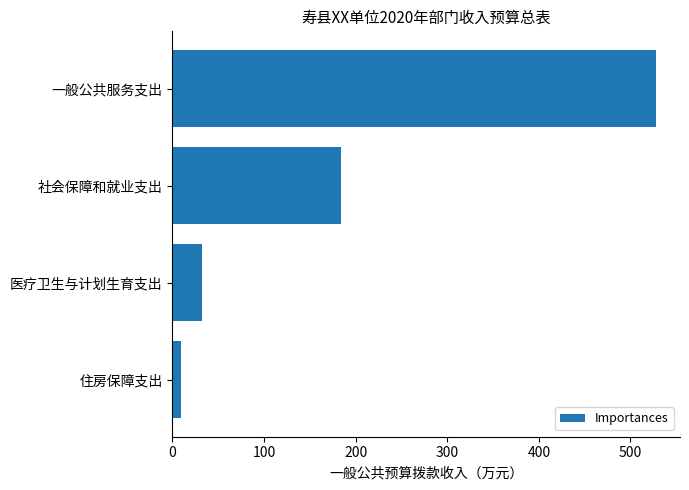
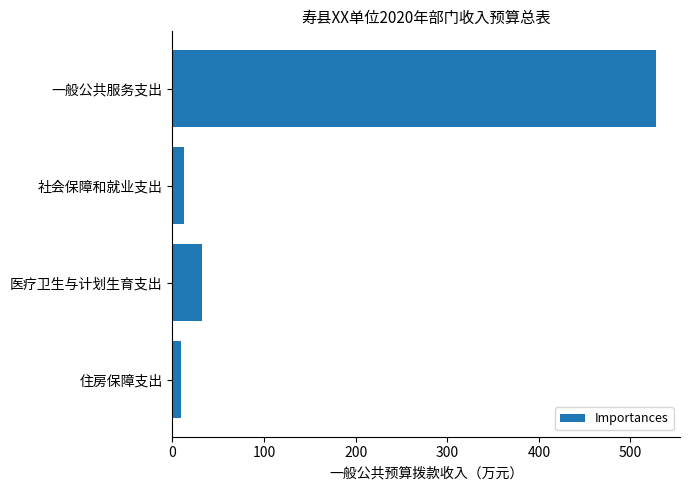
社会保障和就业支出: 180 -> 10
